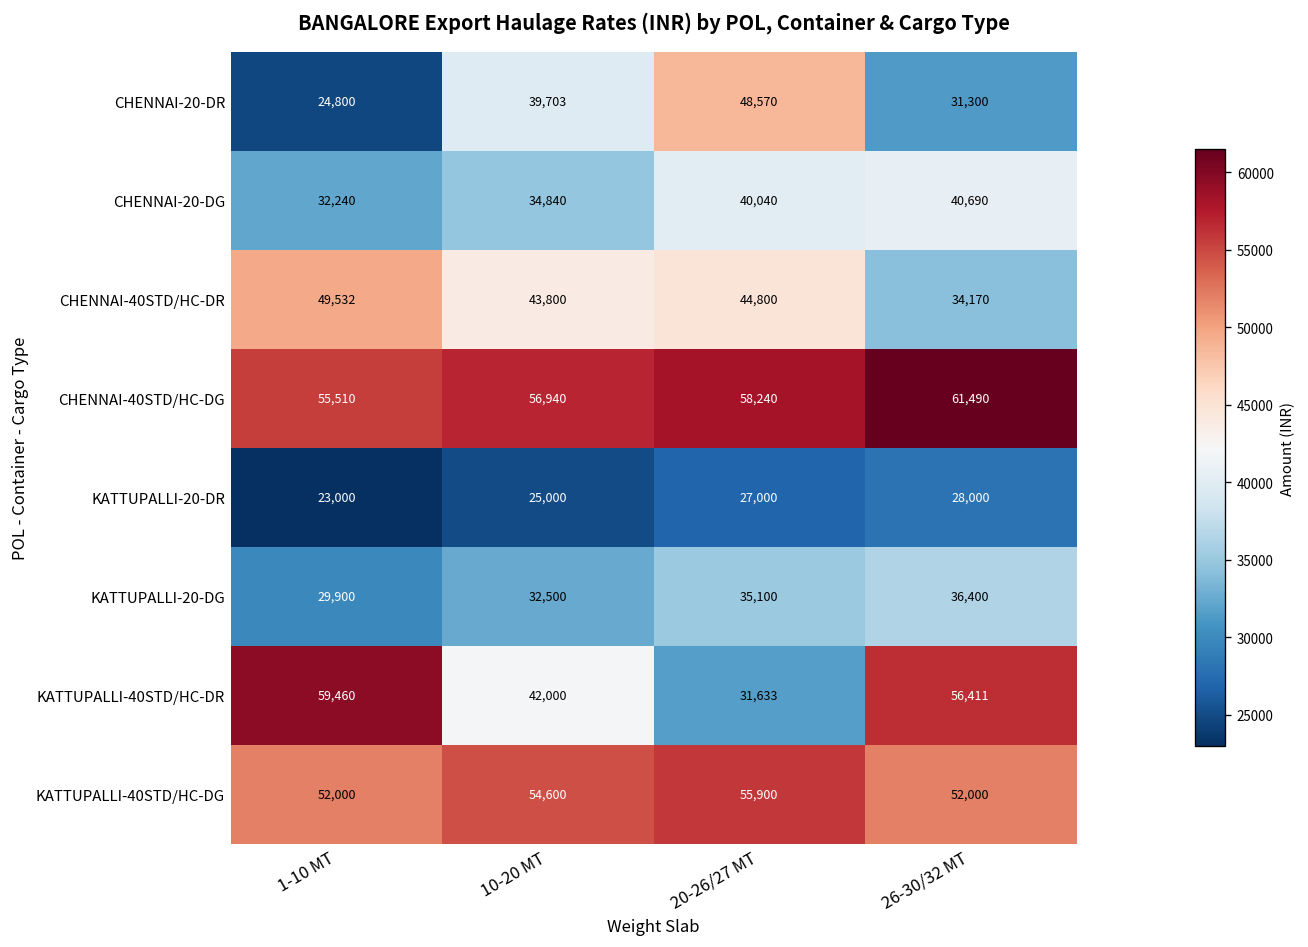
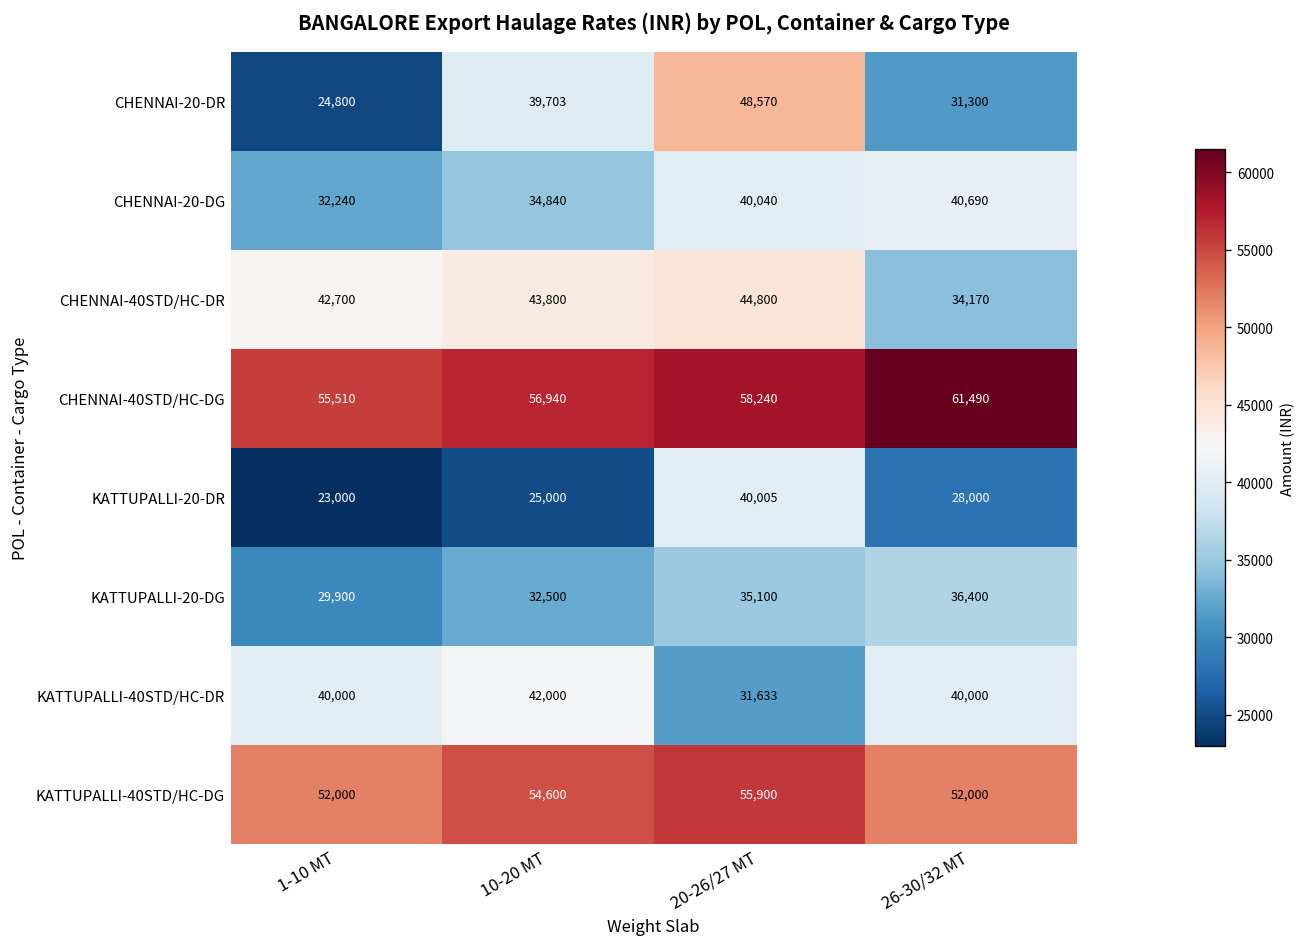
CHENNAI-40STD/HC-DR, 1-10 MT: 49,532 -> 42,700
KATTUPALLI-20-DR, 20-26/27 MT: 27,000 -> 40,005
KATTUPALLI-40STD/HC-DR, 1-10 MT: 59,460 -> 40,000
KATTUPALLI-40STD/HC-DR, 26-30/32 MT: 56,411 -> 40,000
